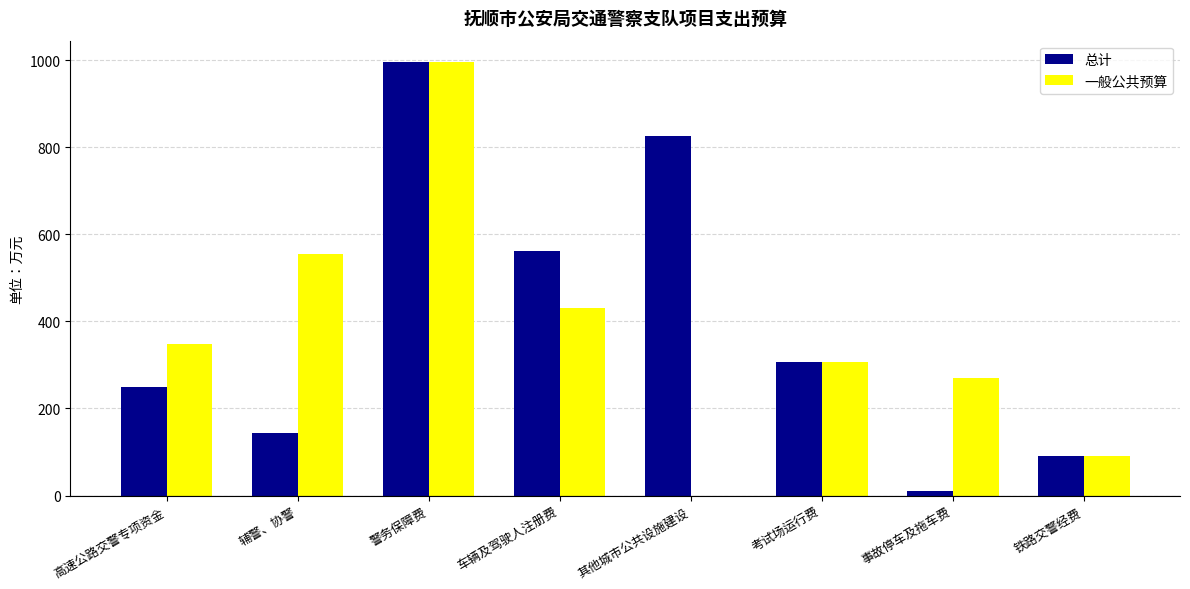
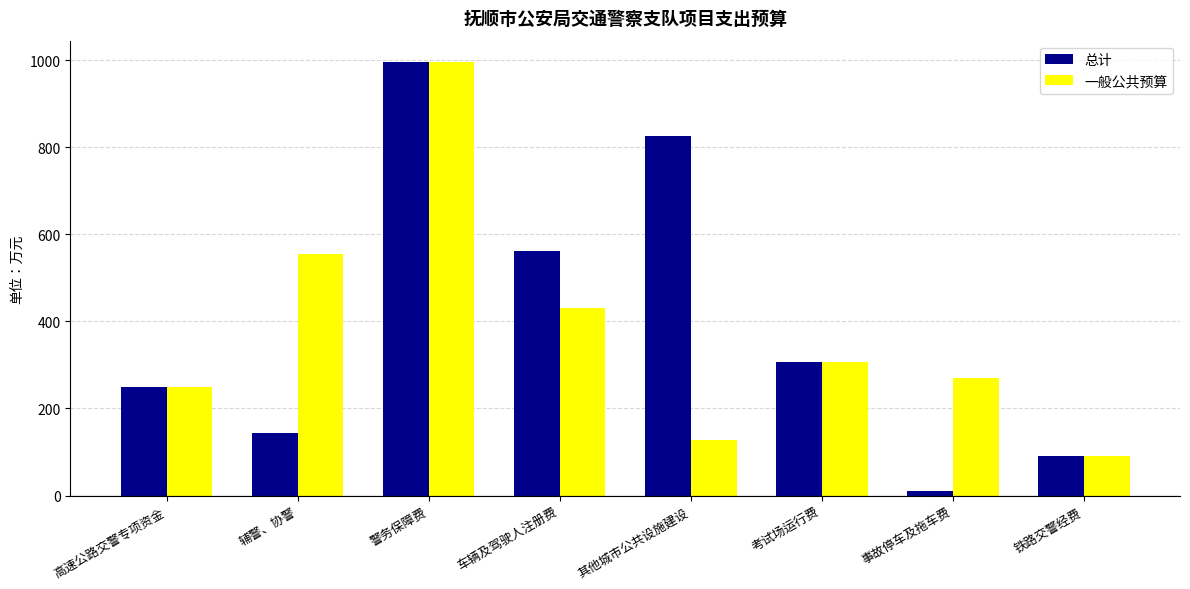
一般公共预算, 高速公路交警专项资金: 350 -> 250
一般公共预算, 其他城市公共设施建设: 0 -> 130
